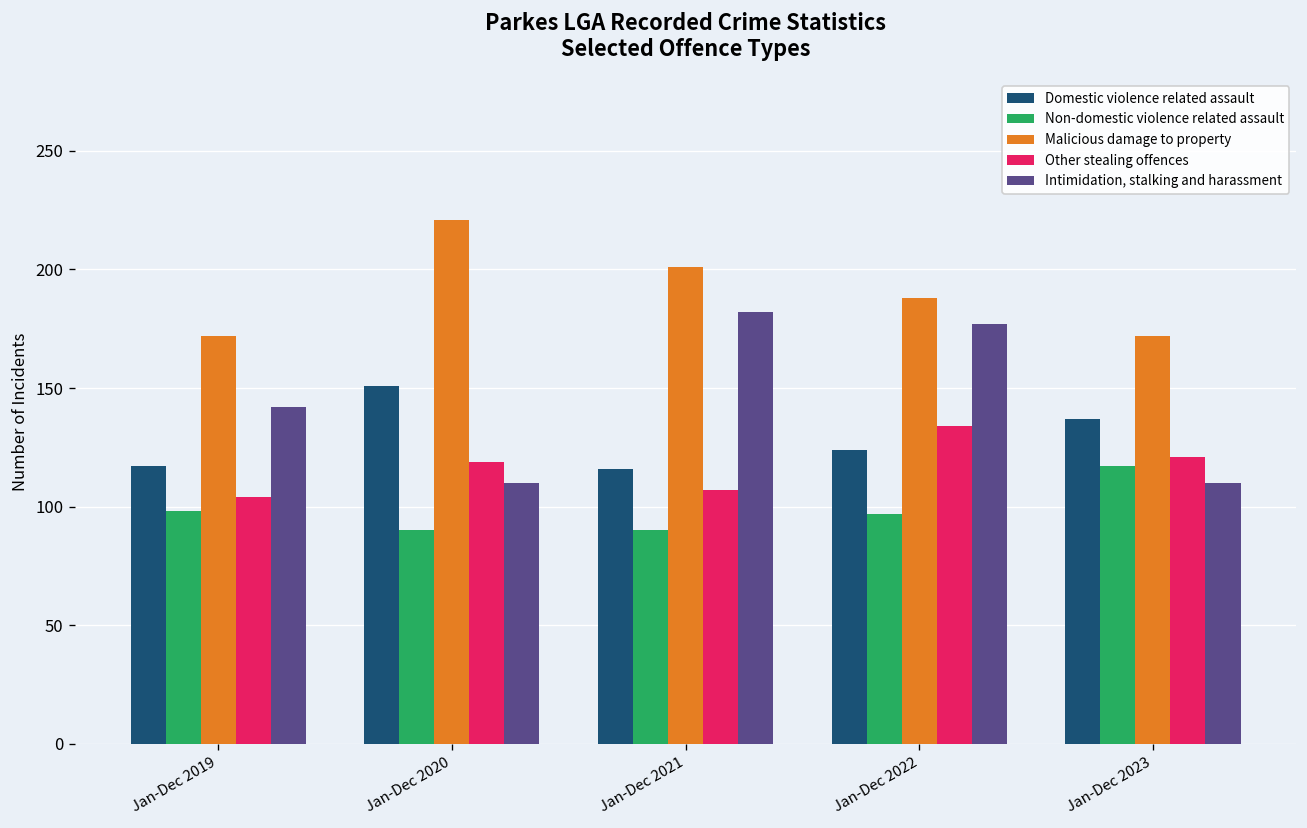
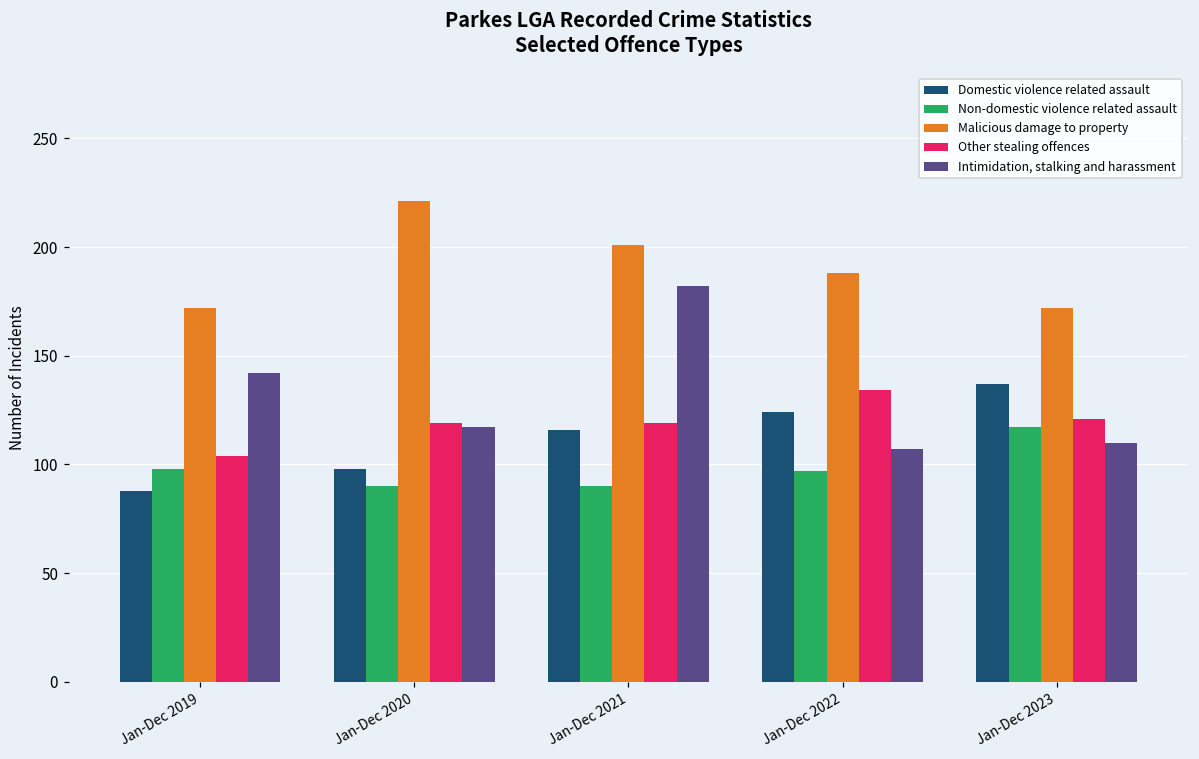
Domestic violence related assault, Jan-Dec 2019: 117 -> 88
Domestic violence related assault, Jan-Dec 2020: 151 -> 98
Intimidation, stalking and harassment, Jan-Dec 2020: 110 -> 117
Other stealing offences, Jan-Dec 2021: 107 -> 119
Intimidation, stalking and harassment, Jan-Dec 2022: 177 -> 107
